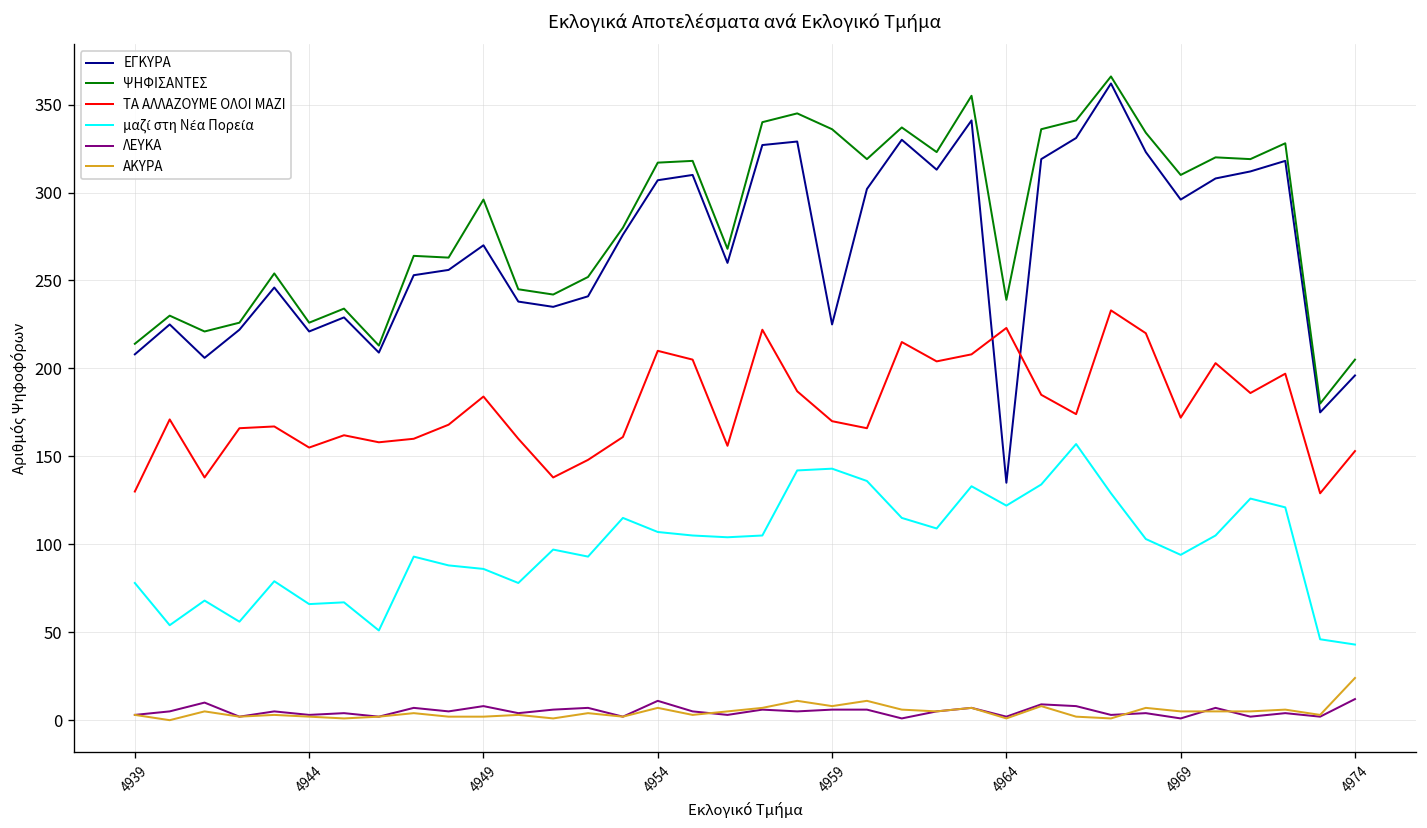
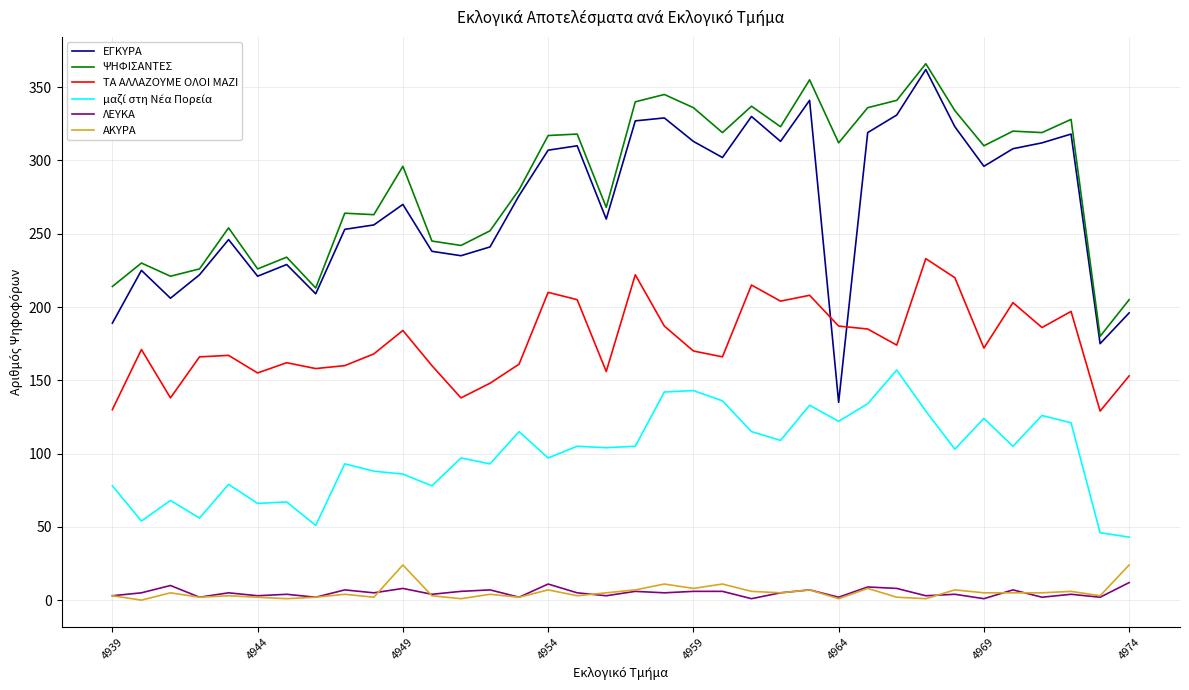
ΕΓΚΥΡΑ, 4939: 208 -> 189
ΑΚΥΡΑ, 4949: 2 -> 24
μαζί στη Νέα Πορεία, 4954: 107 -> 97
ΕΓΚΥΡΑ, 4959: 225 -> 313
ΨΗΦΙΣΑΝΤΕΣ, 4964: 239 -> 312
ΤΑ ΑΛΛΑΖΟΥΜΕ ΟΛΟΙ ΜΑΖΙ, 4964: 223 -> 187
μαζί στη Νέα Πορεία, 4969: 94 -> 124
